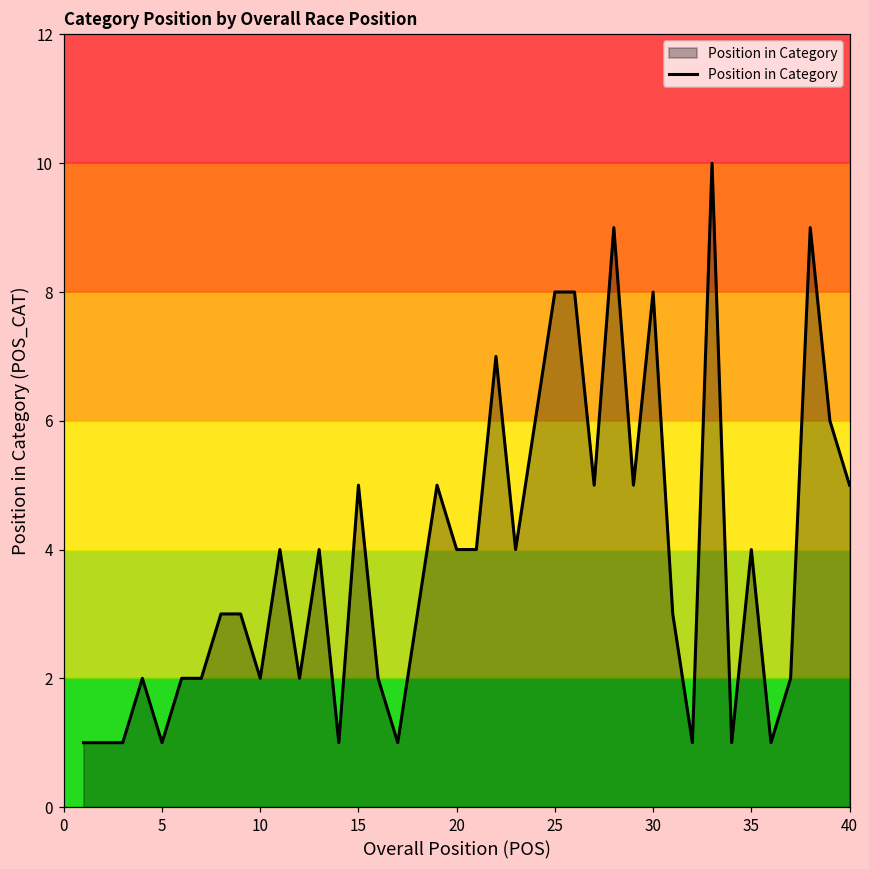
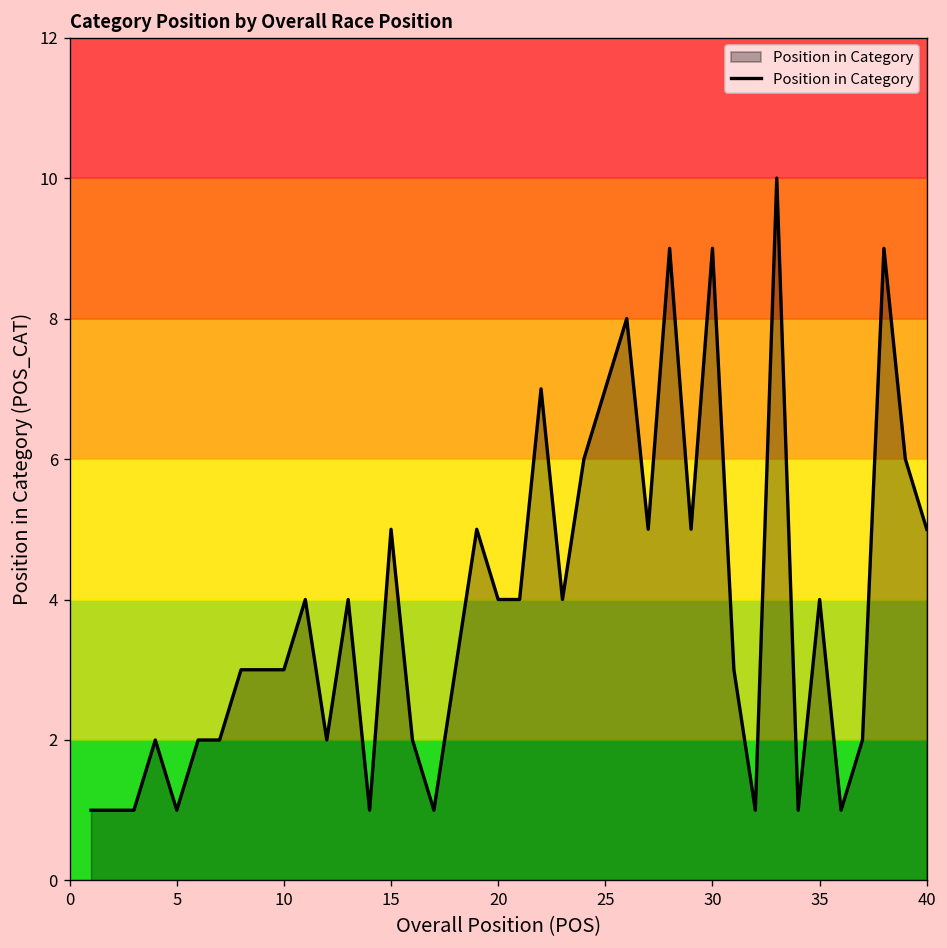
10: 2 -> 3
25: 8 -> 7
30: 8 -> 9
